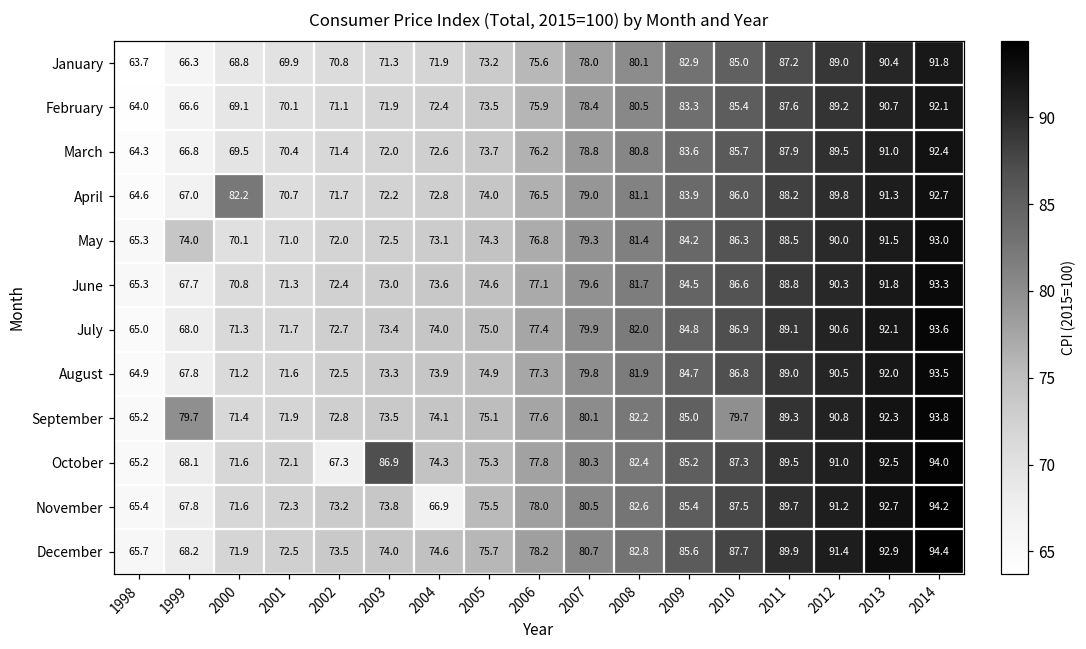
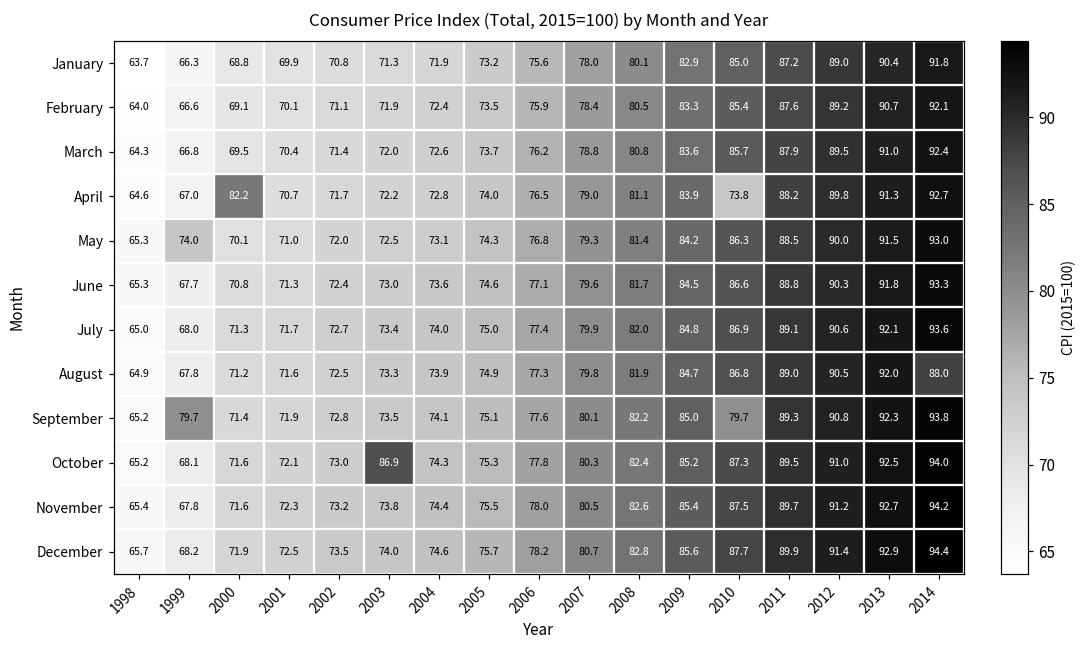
April, 2010: 86.0 -> 73.8
August, 2014: 93.5 -> 88.0
October, 2002: 67.3 -> 73.0
November, 2004: 66.9 -> 74.4
